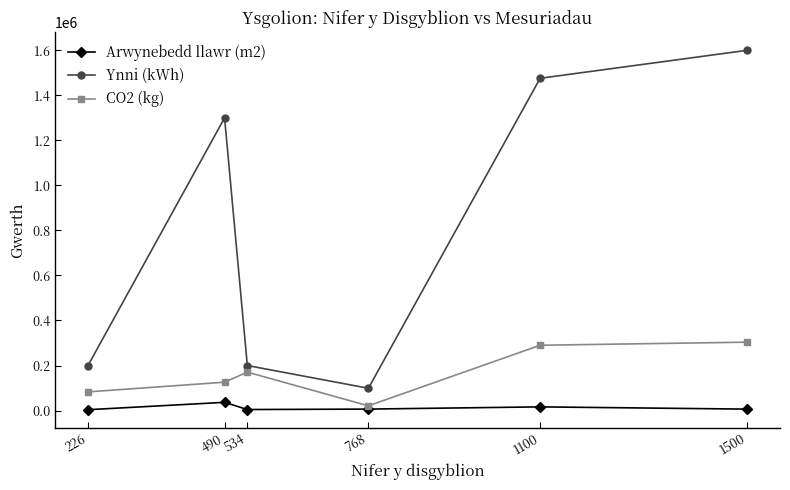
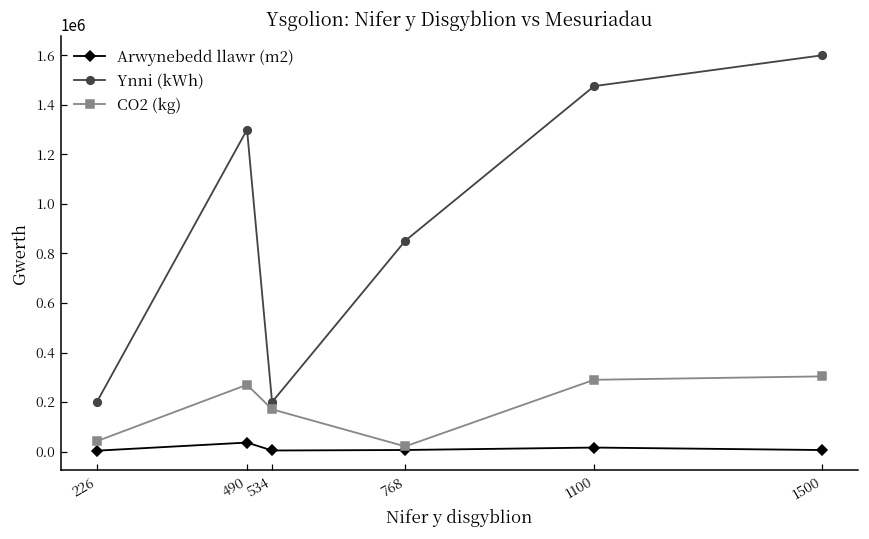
CO2 (kg), 226: 80000 -> 40000
CO2 (kg), 490: 130000 -> 270000
Ynni (kWh), 768: 100000 -> 850000
